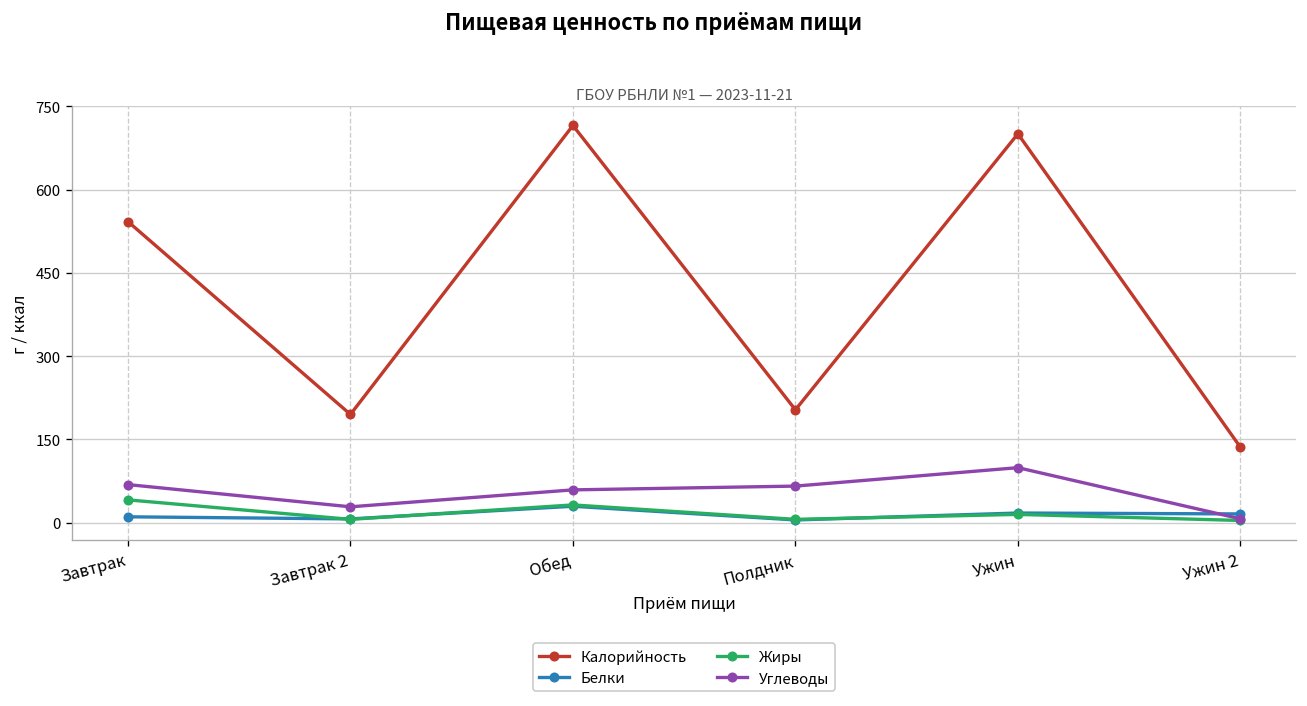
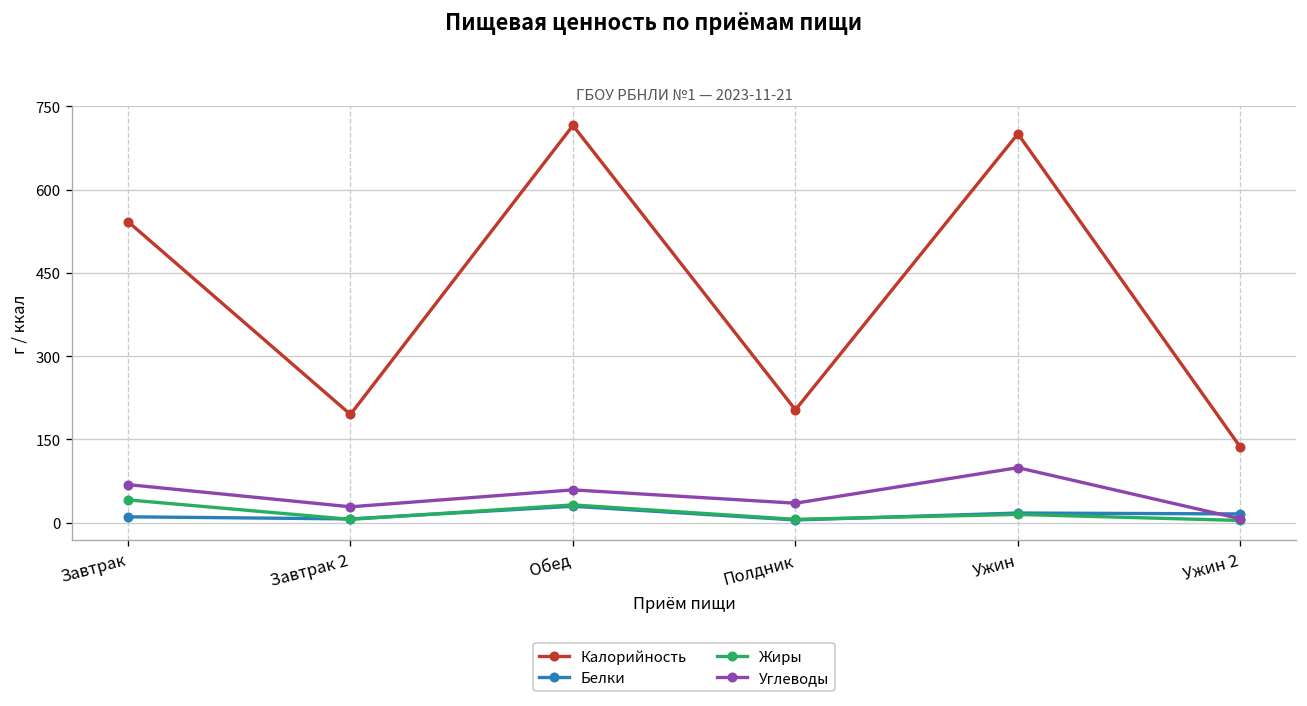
Углеводы, Полдник: 70 -> 40
